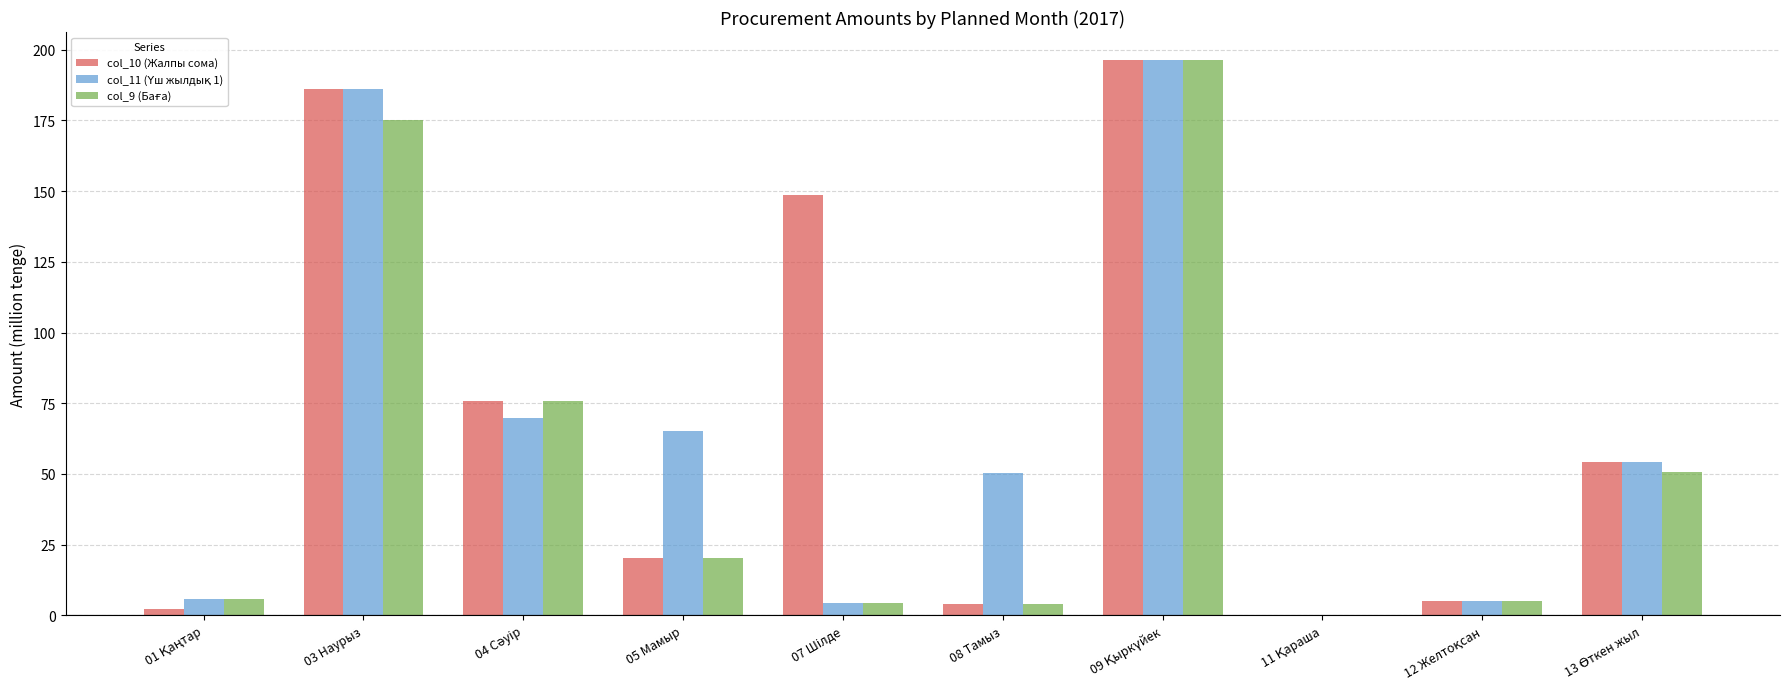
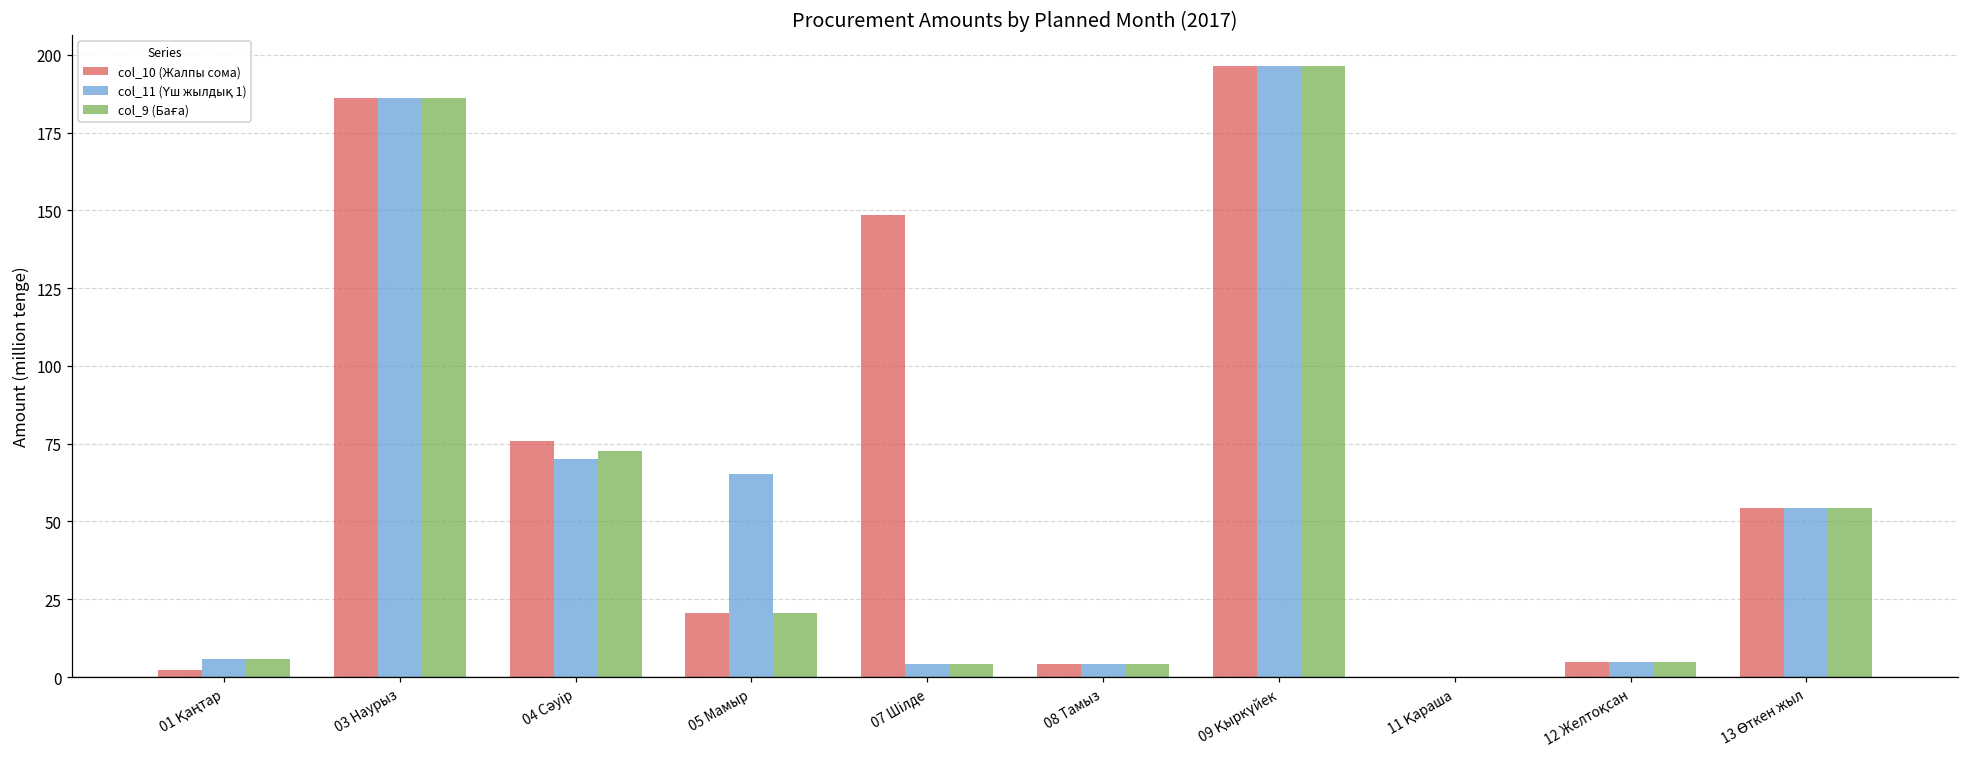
col_9 (Баға), 03 Наурыз: 175 -> 186
col_9 (Баға), 04 Сәуір: 76 -> 73
col_11 (Үш жылдық 1), 08 Тамыз: 51 -> 4
col_9 (Баға), 13 Өткен жыл: 51 -> 54
